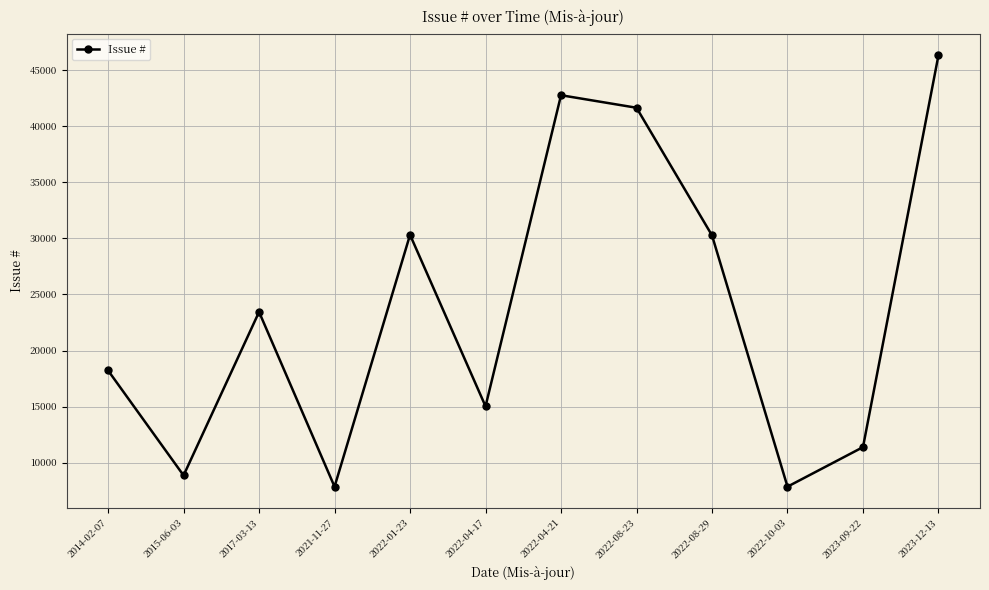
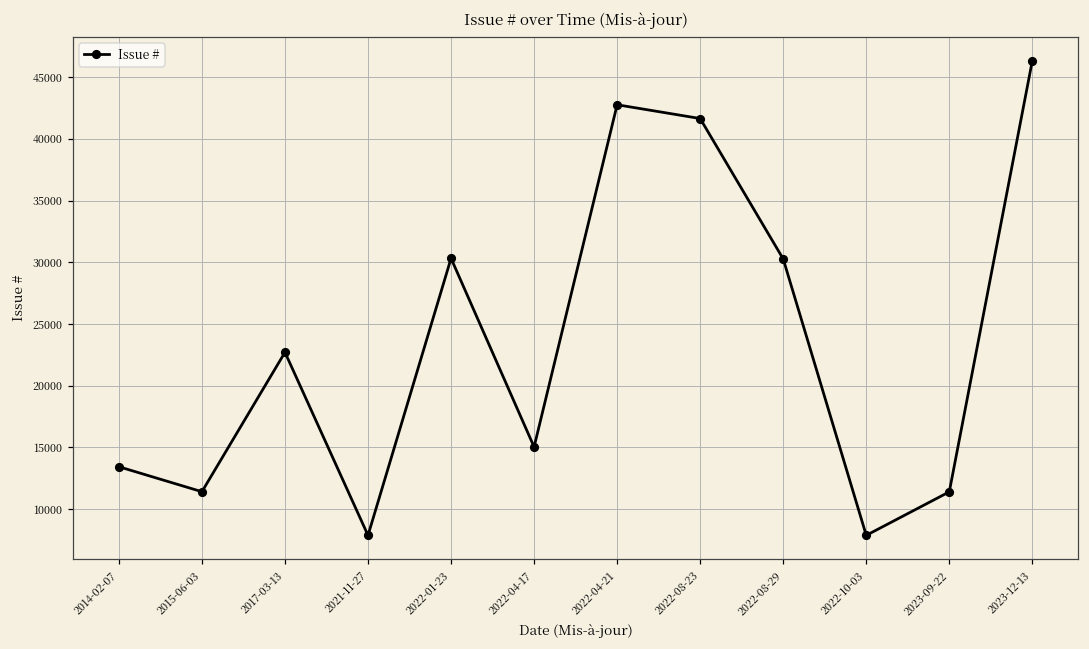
2014-02-07: 18200 -> 13400
2015-06-03: 8900 -> 11400
2017-03-13: 23400 -> 22700
